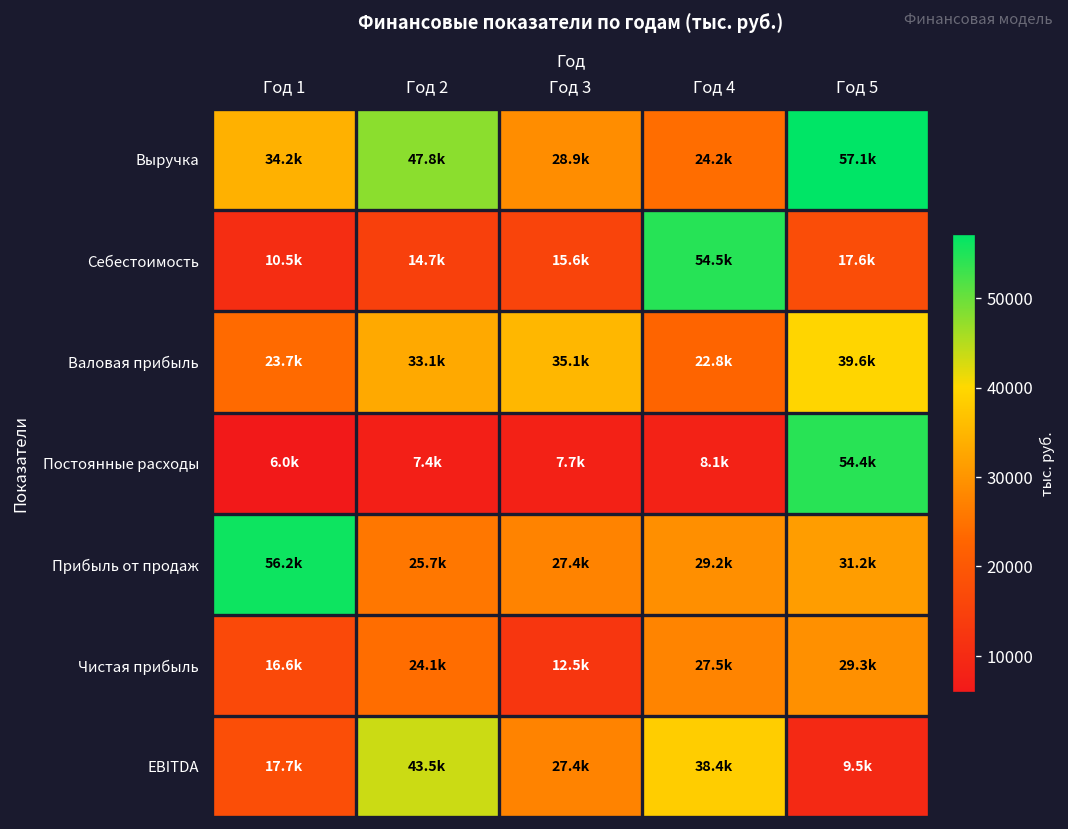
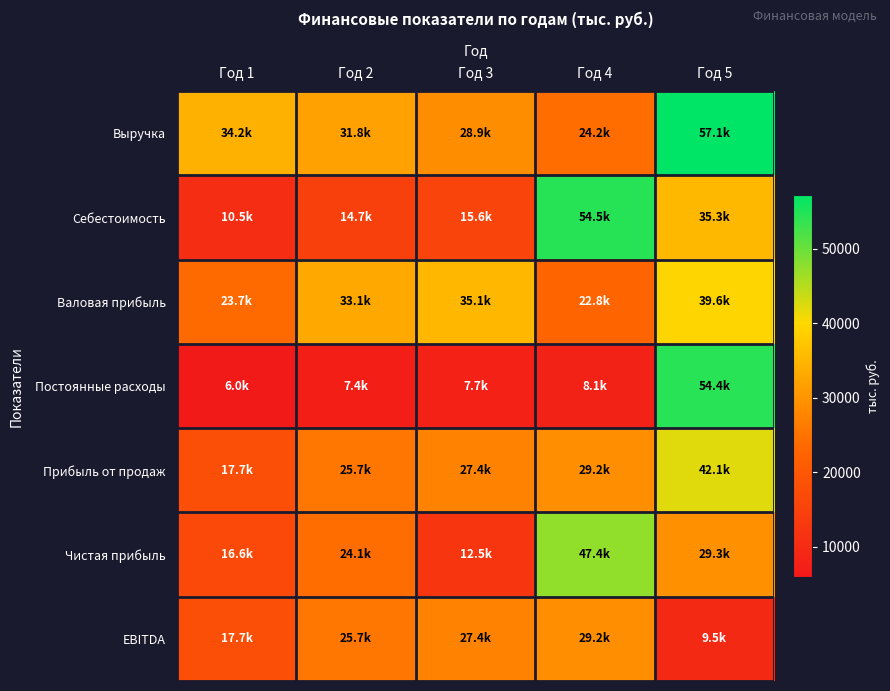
Выручка, Год 2: 47.8k -> 31.8k
Себестоимость, Год 5: 17.6k -> 35.3k
Прибыль от продаж, Год 1: 56.2k -> 17.7k
Прибыль от продаж, Год 5: 31.2k -> 42.1k
Чистая прибыль, Год 4: 27.5k -> 47.4k
EBITDA, Год 2: 43.5k -> 25.7k
EBITDA, Год 4: 38.4k -> 29.2k
